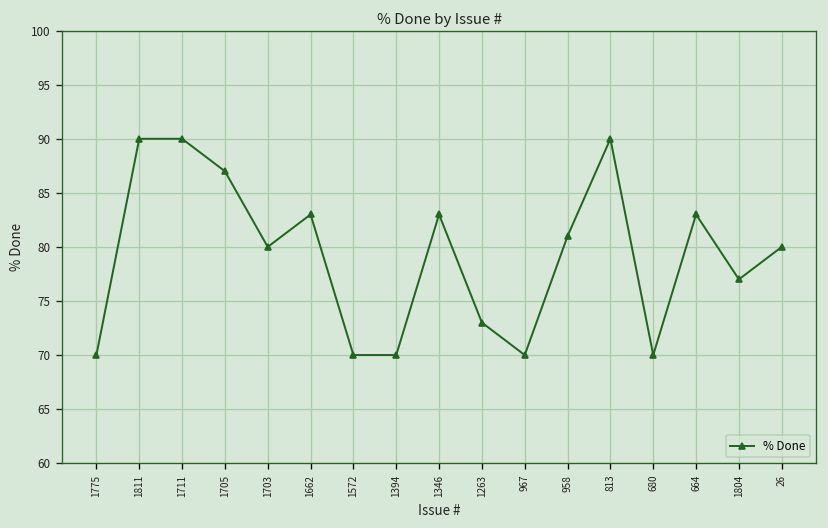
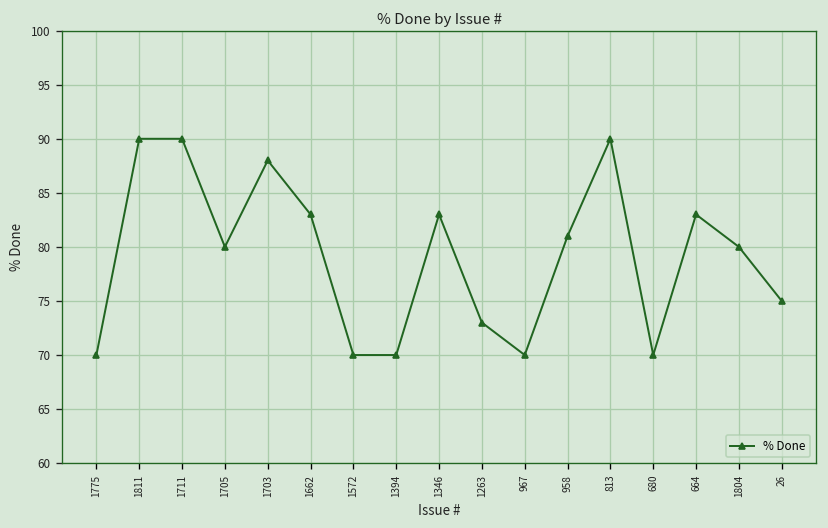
1705: 87 -> 80
1703: 80 -> 88
1804: 77 -> 80
26: 80 -> 75
